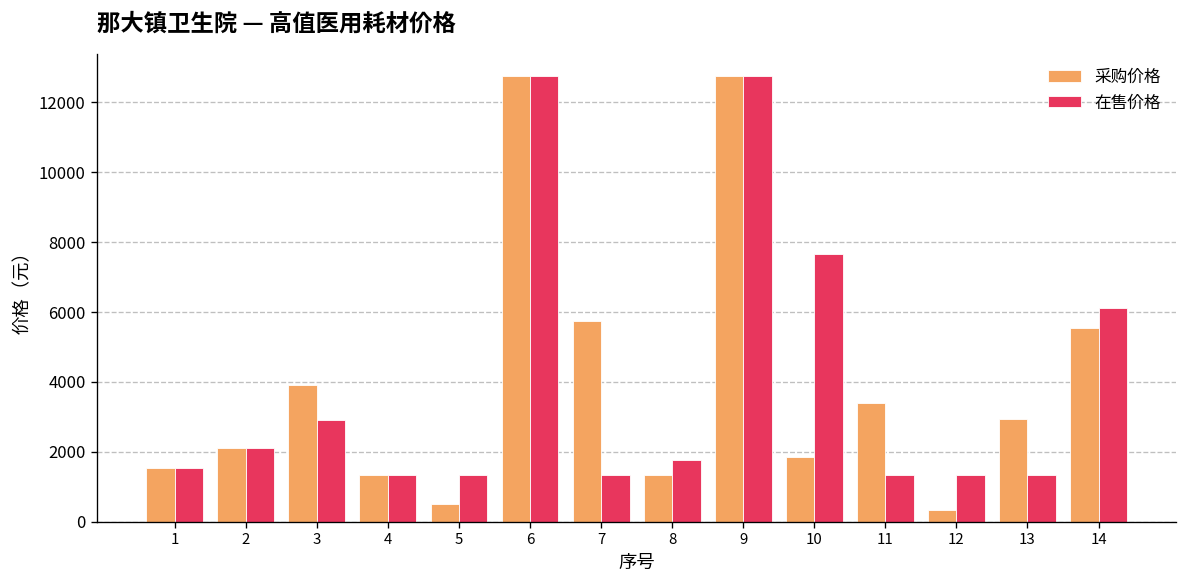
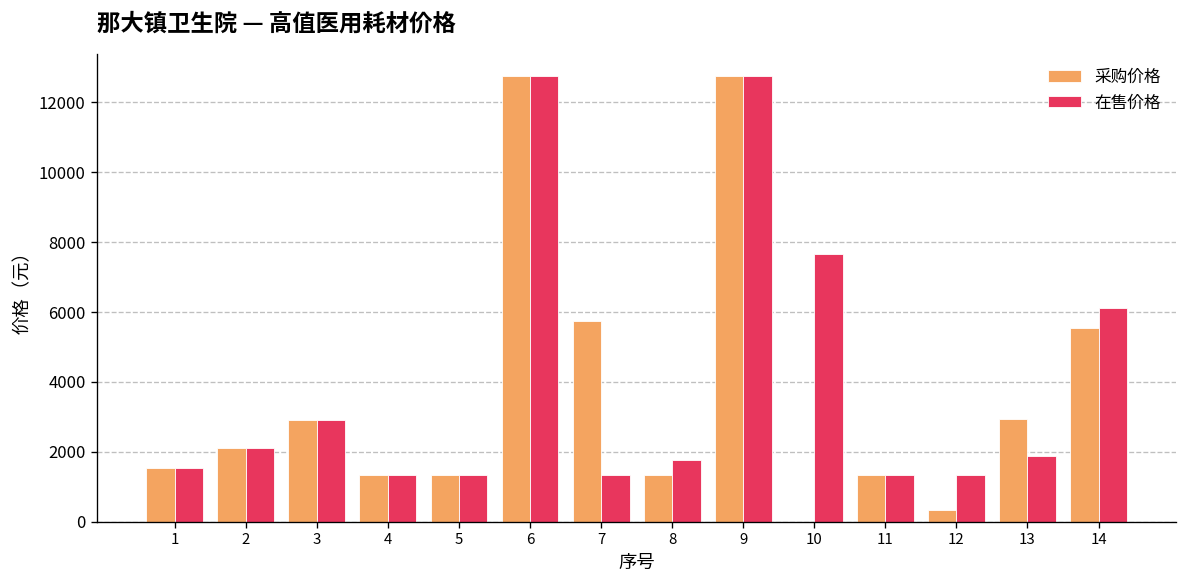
采购价格, 3: 3900 -> 2900
采购价格, 5: 500 -> 1300
采购价格, 10: 1800 -> 0
采购价格, 11: 3400 -> 1300
在售价格, 13: 1300 -> 1900
